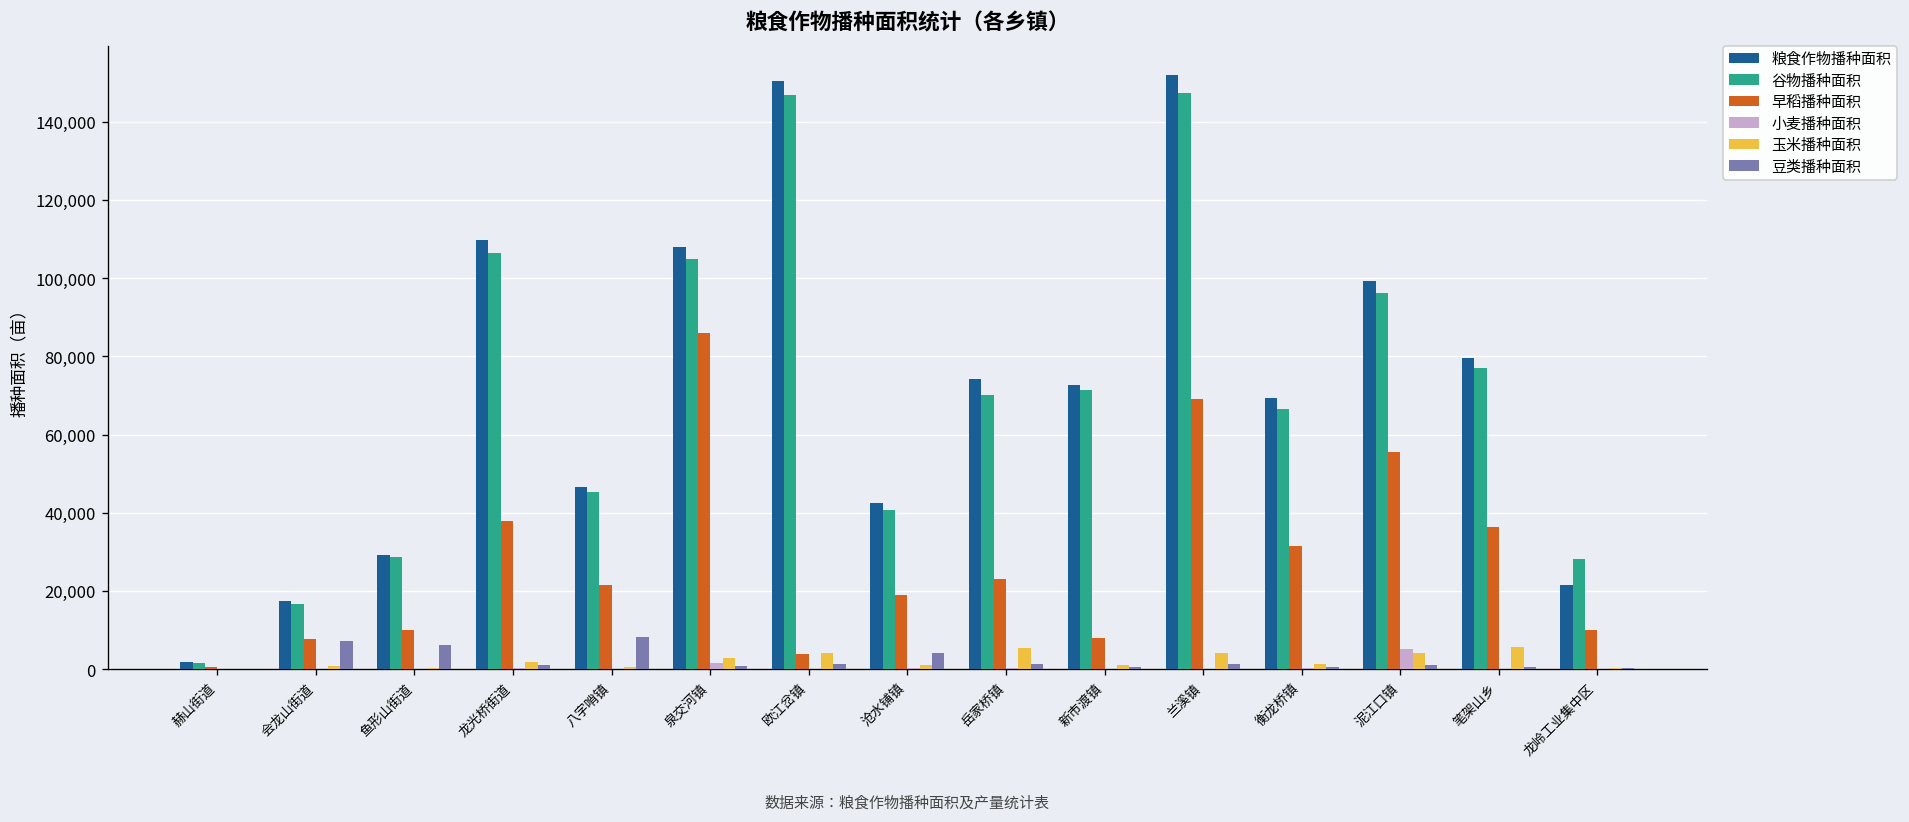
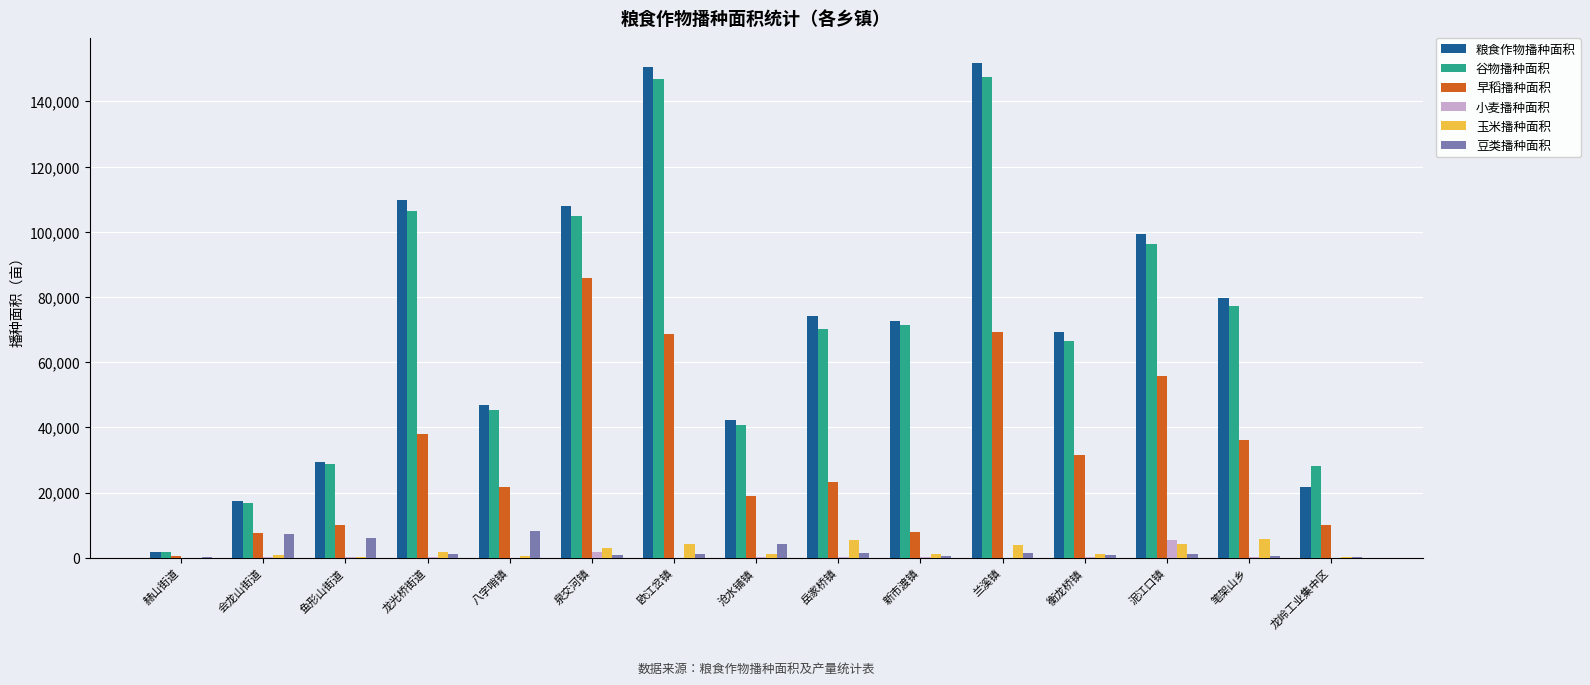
早稻播种面积, 欧江岔镇: 4,000 -> 69,000
